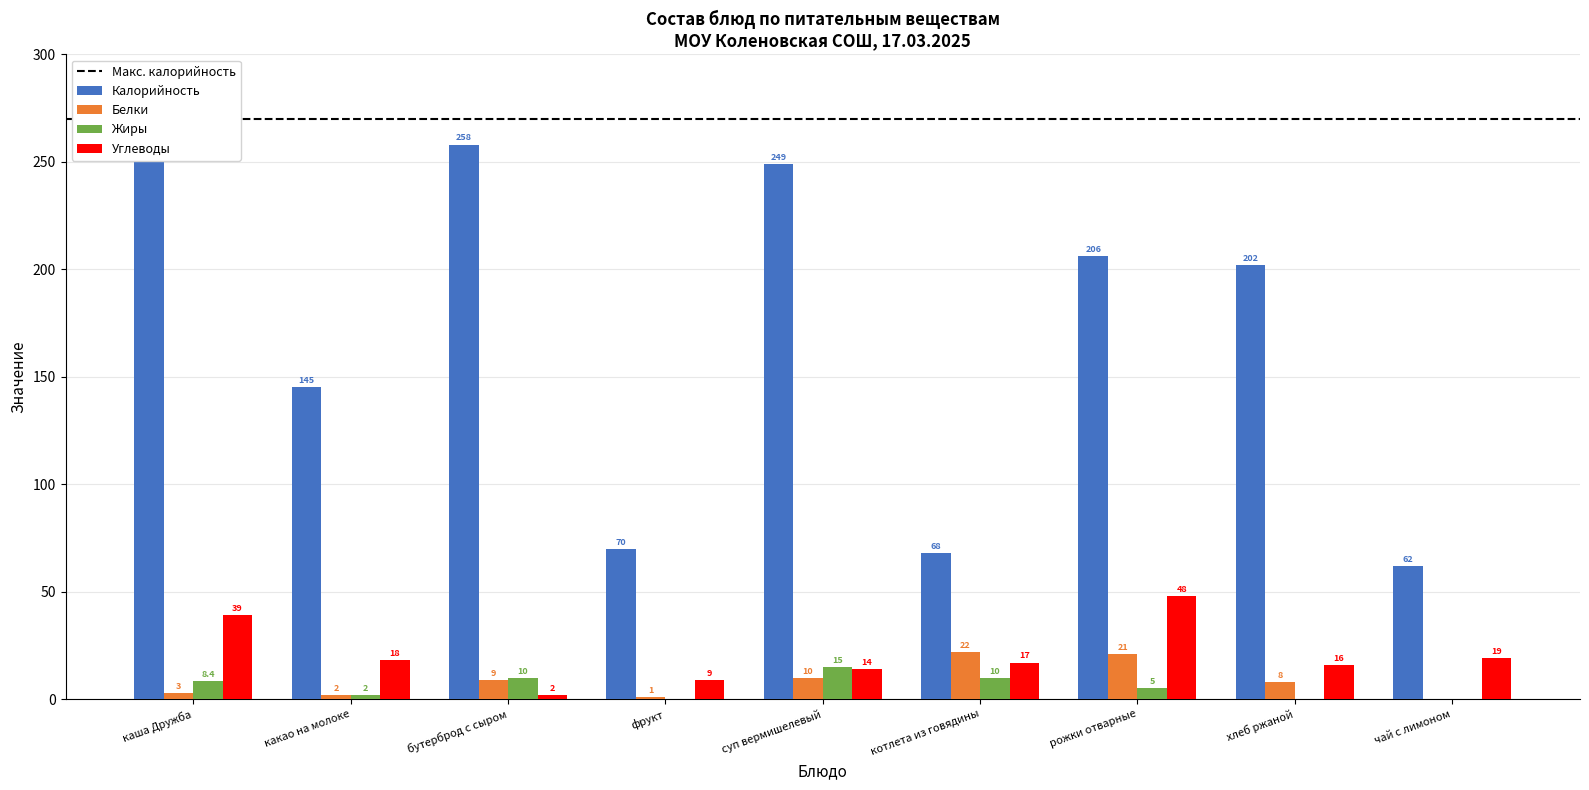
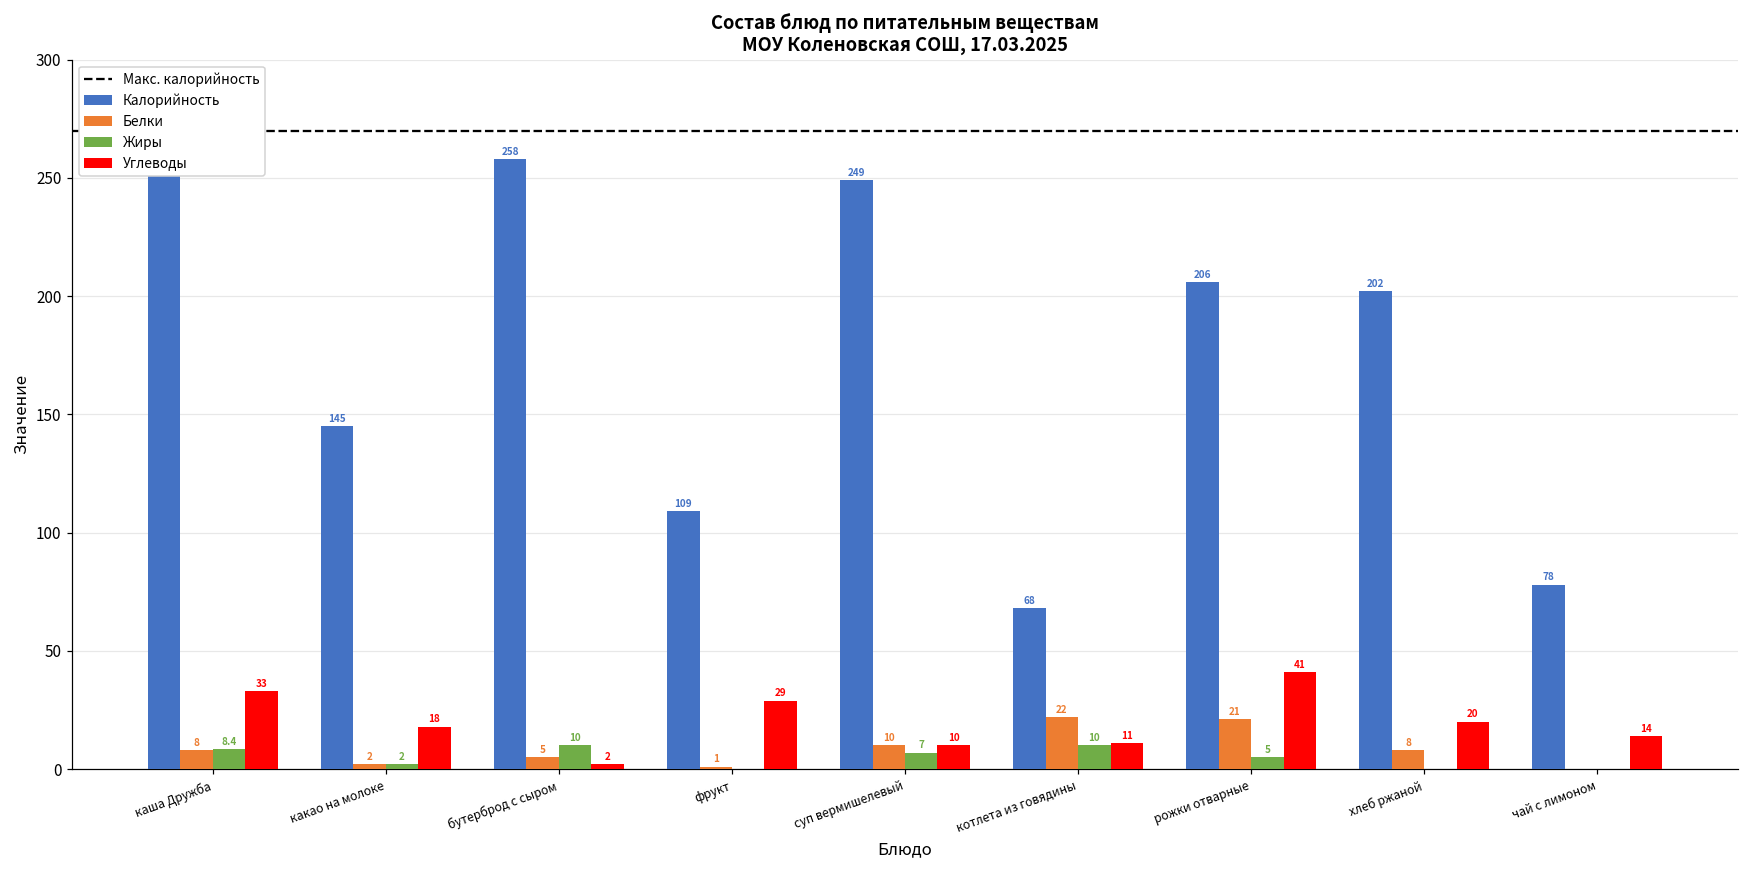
Белки, каша Дружба: 3 -> 8
Углеводы, каша Дружба: 39 -> 33
Белки, бутерброд с сыром: 9 -> 5
Калорийность, фрукт: 70 -> 109
Углеводы, фрукт: 9 -> 29
Жиры, суп вермишелевый: 15 -> 7
Углеводы, суп вермишелевый: 14 -> 10
Углеводы, котлета из говядины: 17 -> 11
Углеводы, рожки отварные: 48 -> 41
Углеводы, хлеб ржаной: 16 -> 20
Калорийность, чай с лимоном: 62 -> 78
Углеводы, чай с лимоном: 19 -> 14
